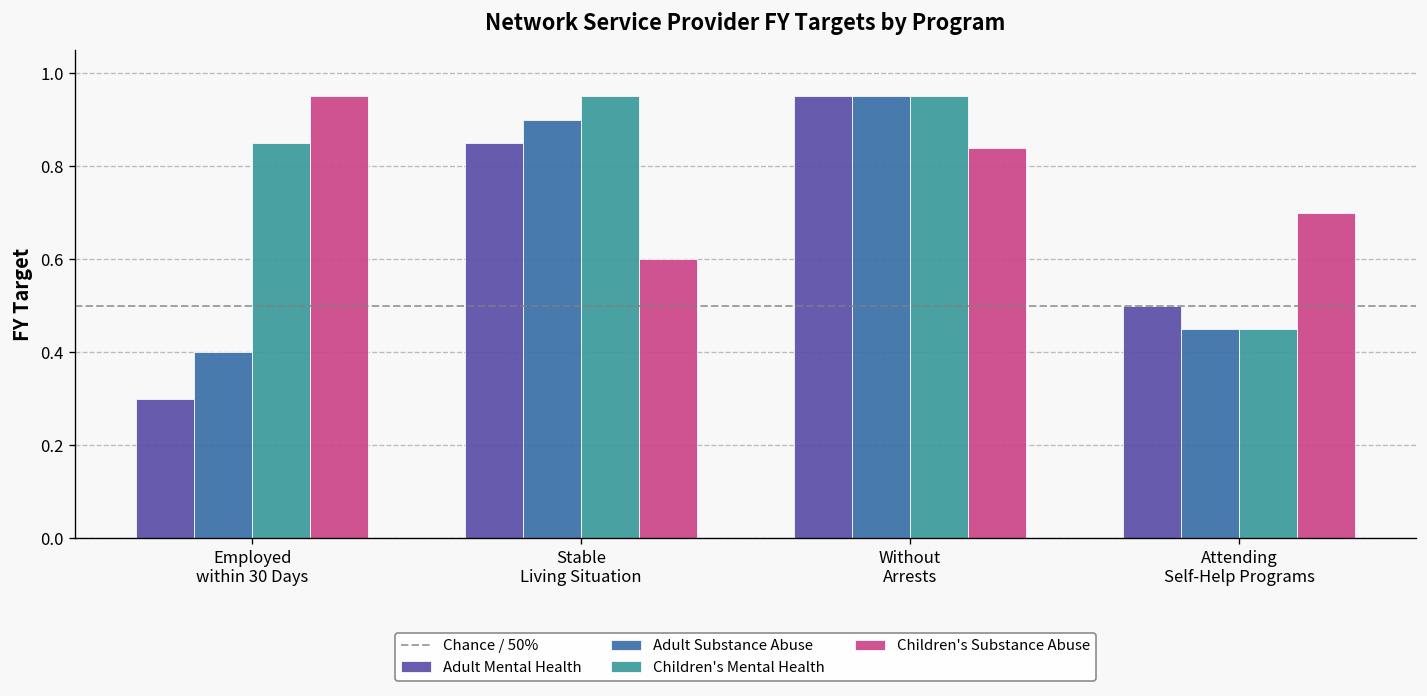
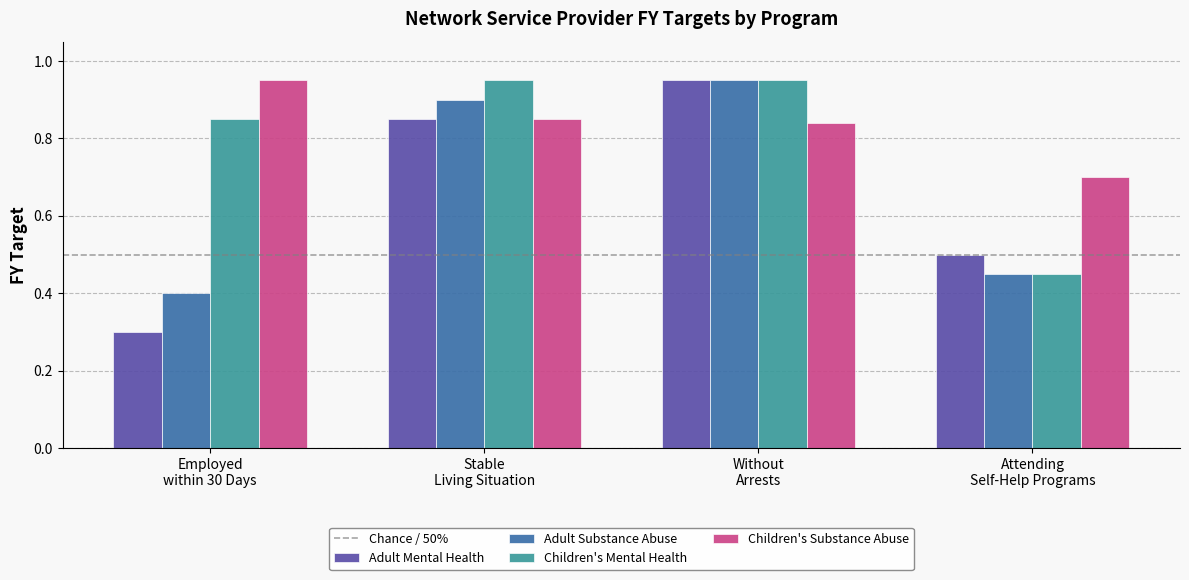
Children's Substance Abuse, Stable Living Situation: 0.60 -> 0.85
